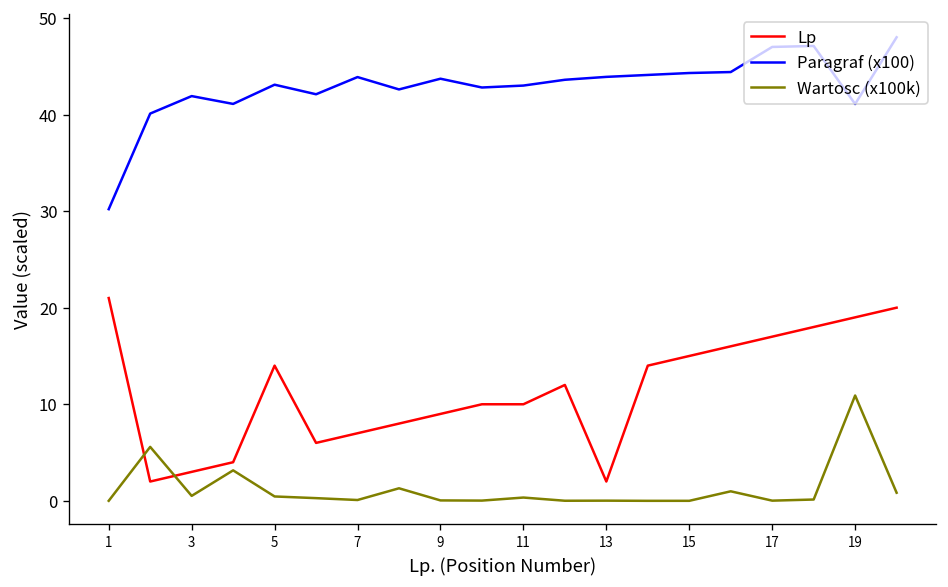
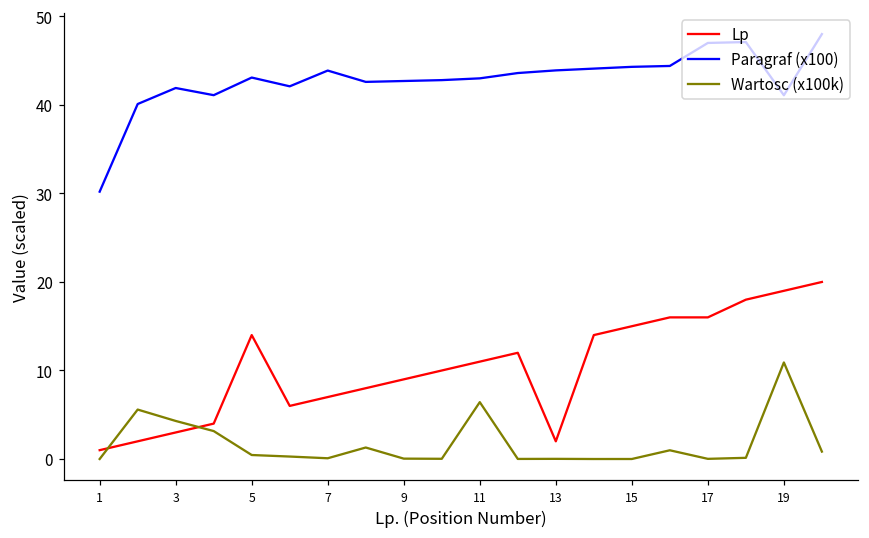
Lp, 1: 21 -> 1
Wartosc (x100k), 3: 1 -> 4
Paragraf (x100), 9: 44 -> 43
Lp, 11: 10 -> 11
Wartosc (x100k), 11: 0 -> 6
Lp, 17: 17 -> 16
